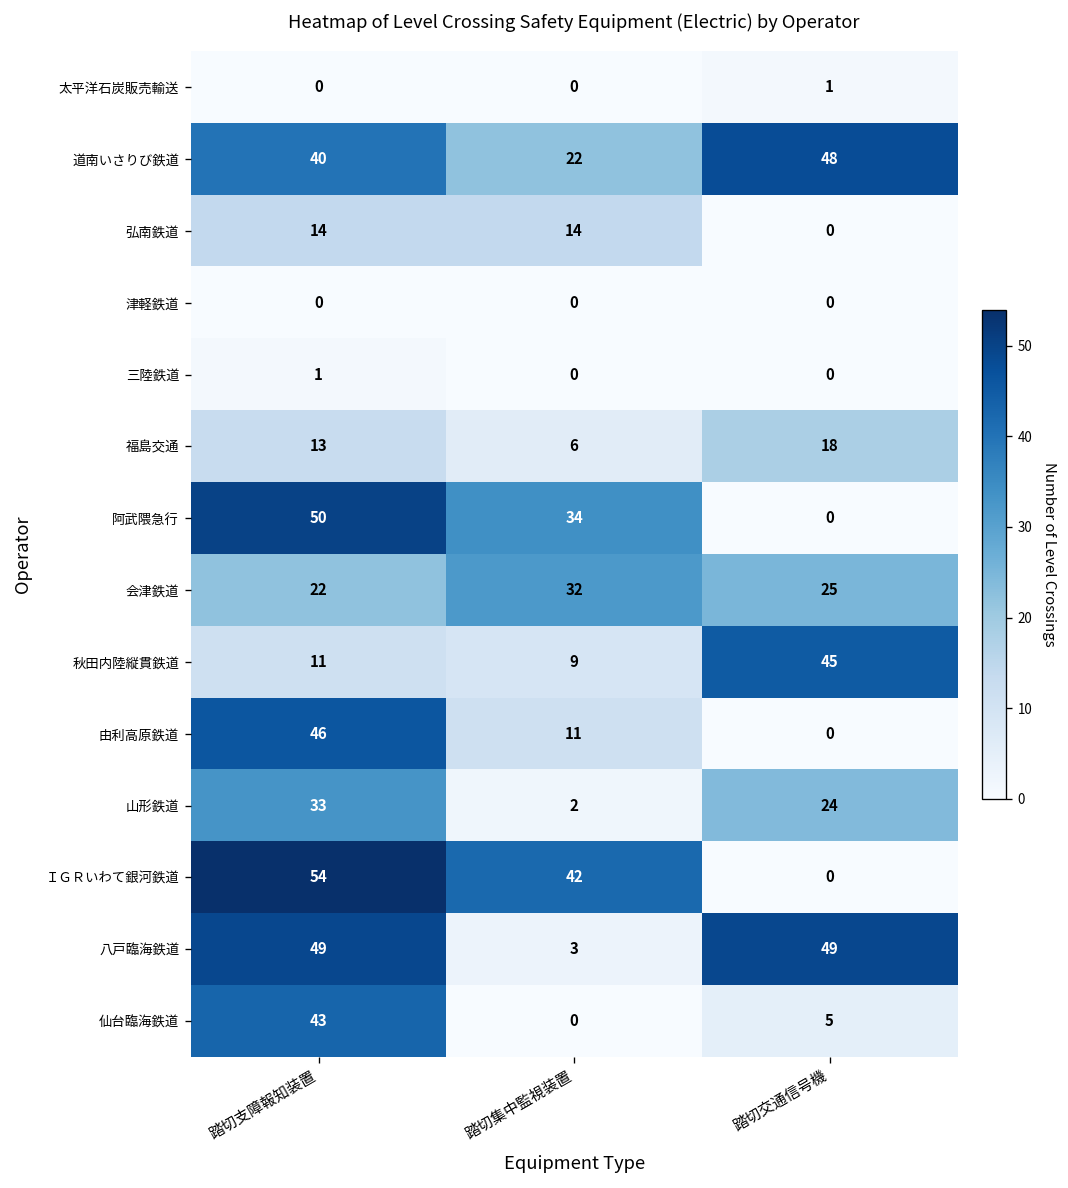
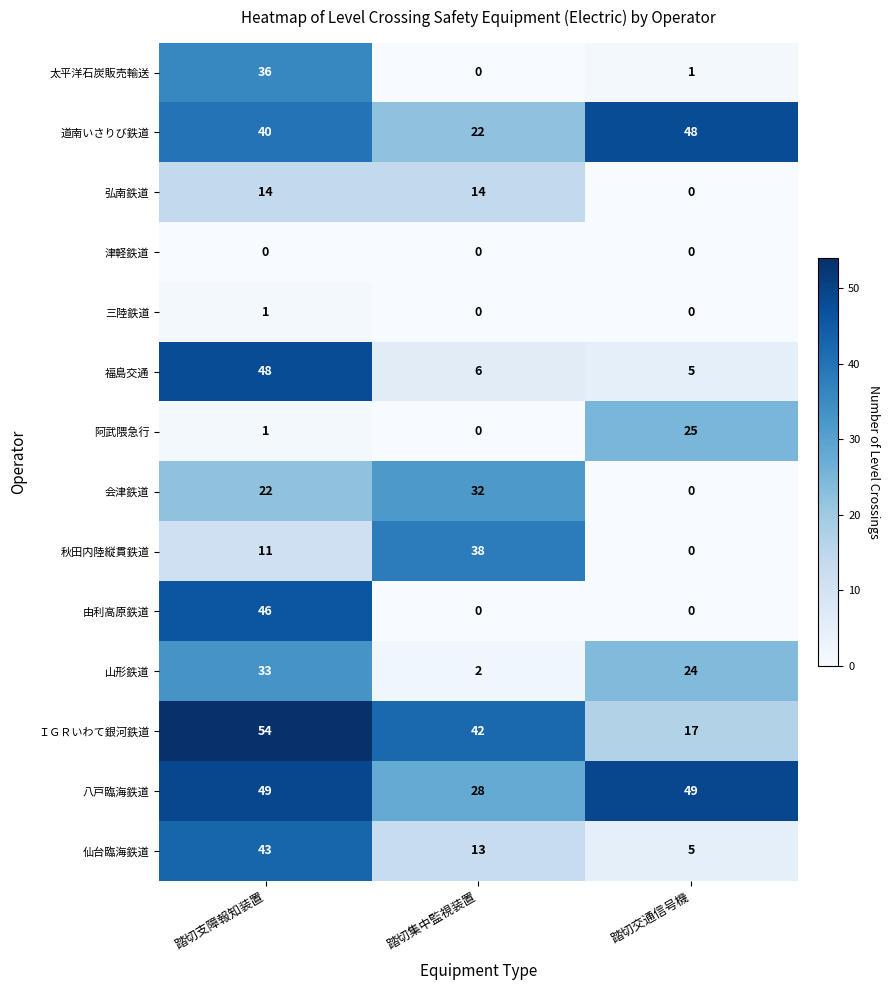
太平洋石炭販売輸送, 踏切支障報知装置: 0 -> 36
福島交通, 踏切支障報知装置: 13 -> 48
福島交通, 踏切交通信号機: 18 -> 5
阿武隈急行, 踏切支障報知装置: 50 -> 1
阿武隈急行, 踏切集中監視装置: 34 -> 0
阿武隈急行, 踏切交通信号機: 0 -> 25
会津鉄道, 踏切交通信号機: 25 -> 0
秋田内陸縦貫鉄道, 踏切集中監視装置: 9 -> 38
秋田内陸縦貫鉄道, 踏切交通信号機: 45 -> 0
由利高原鉄道, 踏切集中監視装置: 11 -> 0
ＩＧＲいわて銀河鉄道, 踏切交通信号機: 0 -> 17
八戸臨海鉄道, 踏切集中監視装置: 3 -> 28
仙台臨海鉄道, 踏切集中監視装置: 0 -> 13
